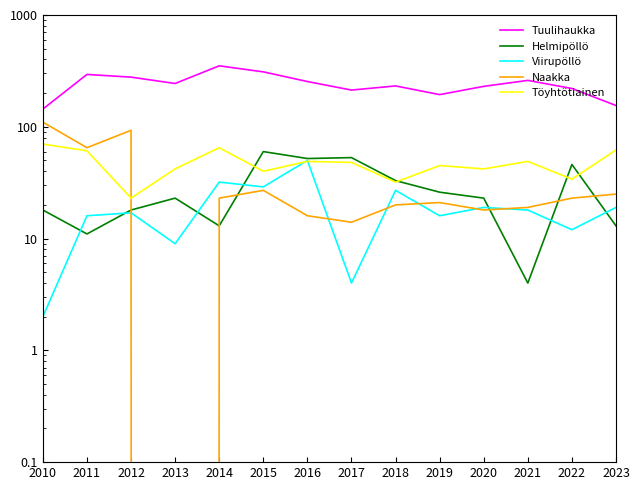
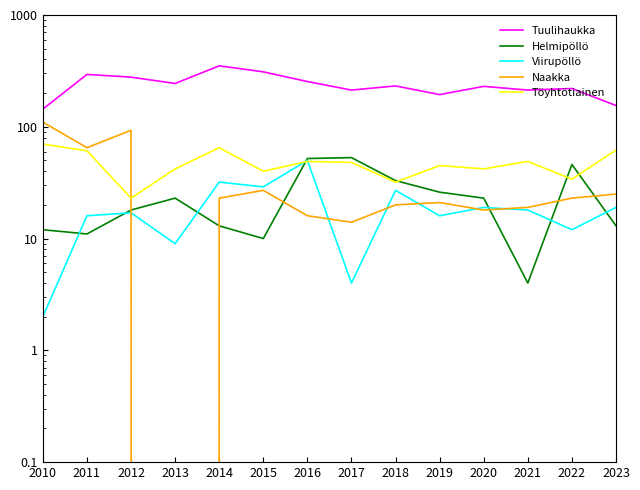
Helmipöllö, 2010: 18 -> 12
Helmipöllö, 2015: 60 -> 10
Tuulihaukka, 2021: 260 -> 210
